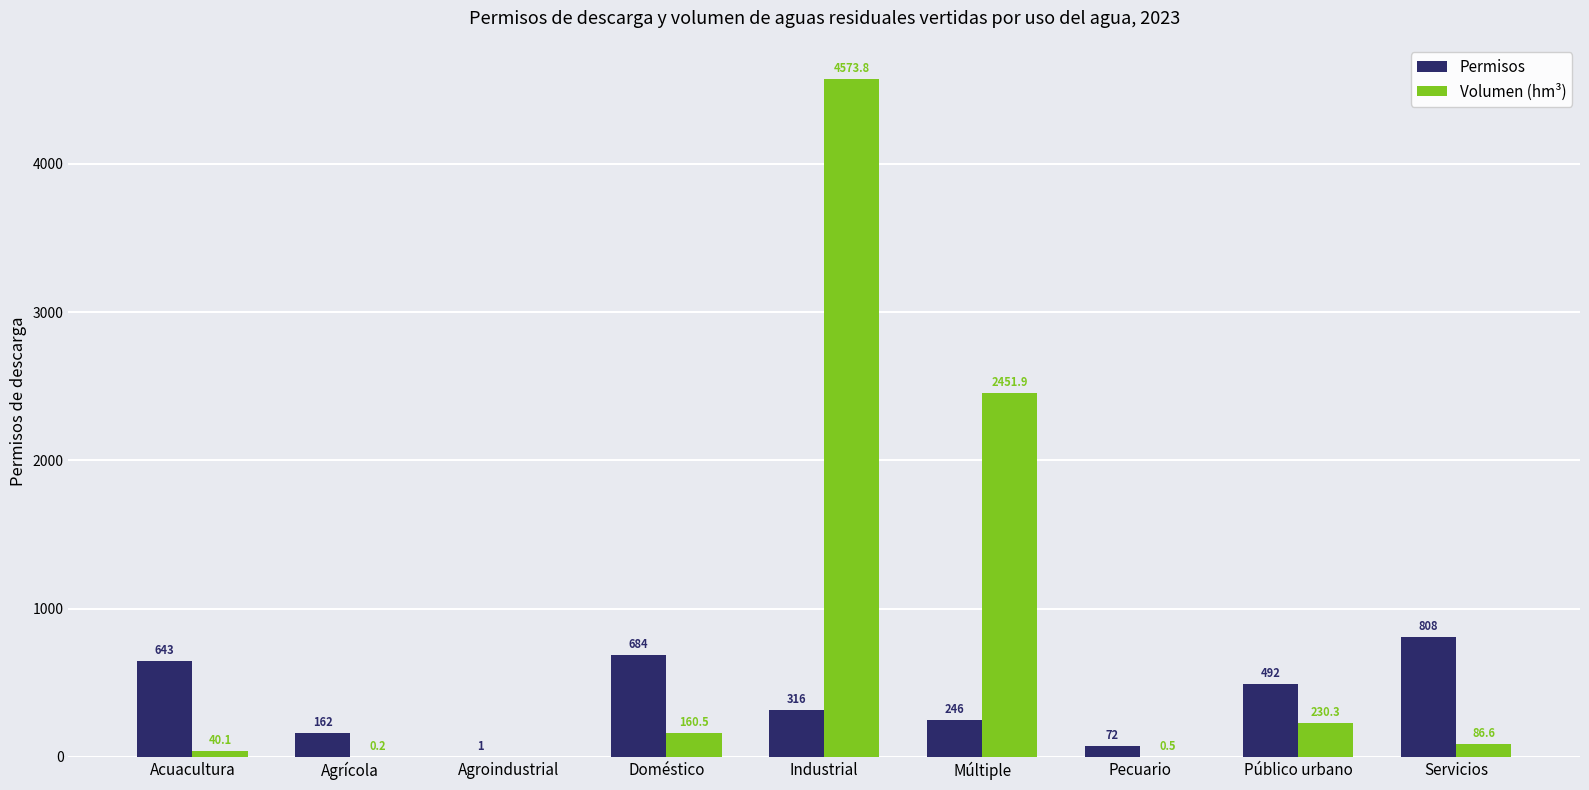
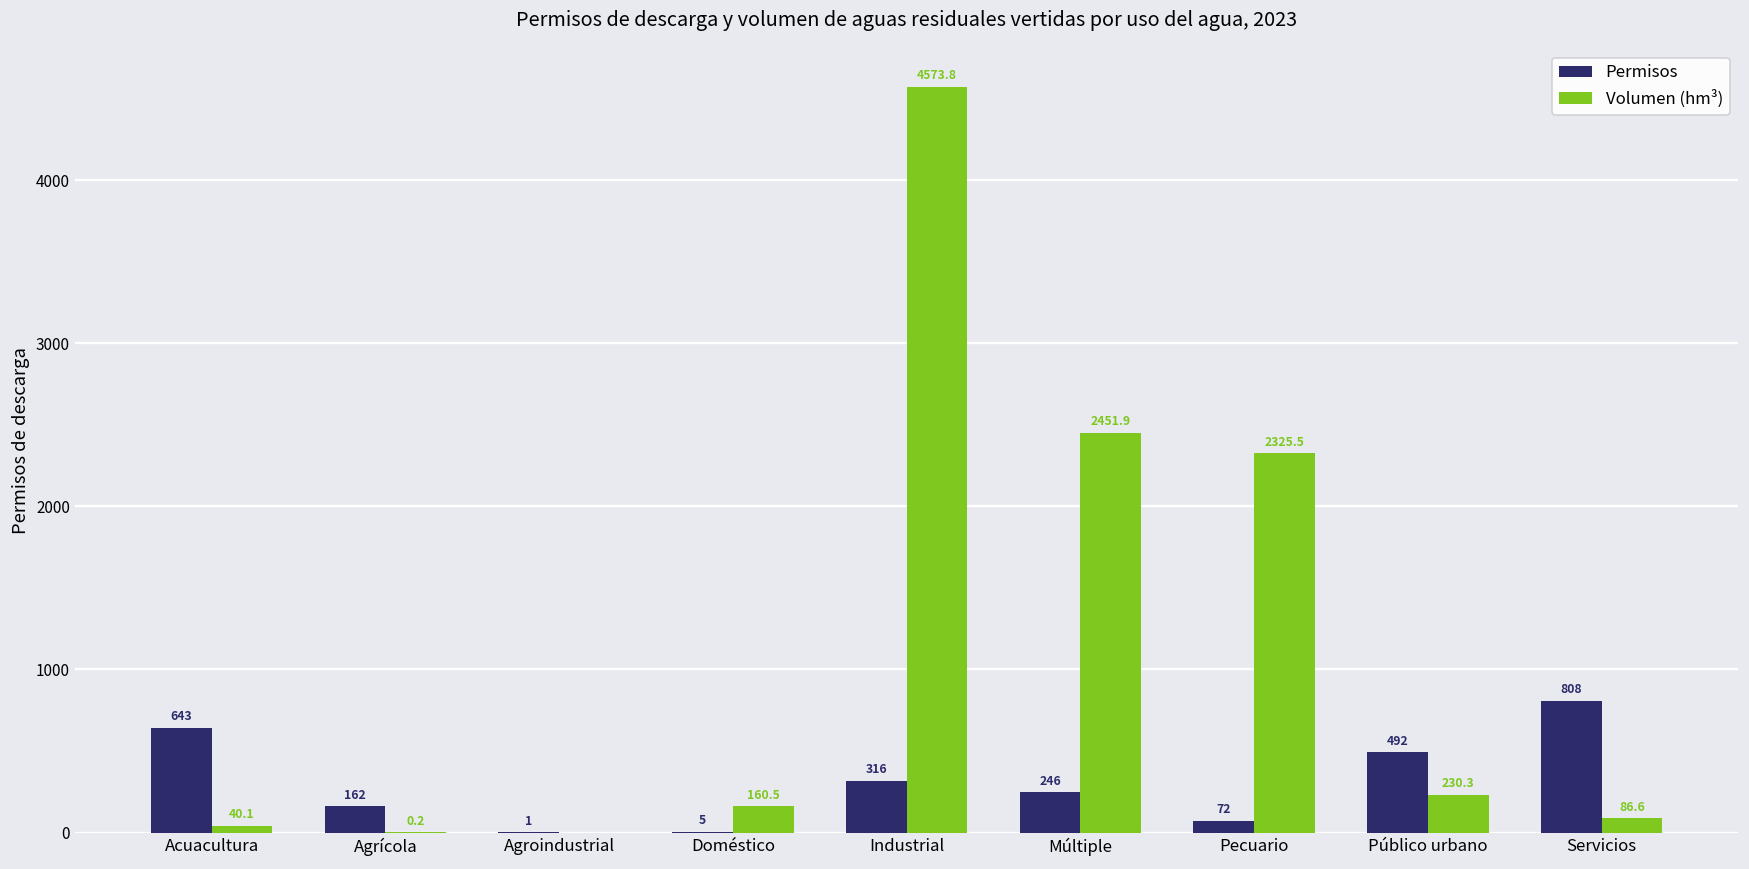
Permisos, Doméstico: 684 -> 5
Volumen (hm³), Pecuario: 0.5 -> 2325.5
